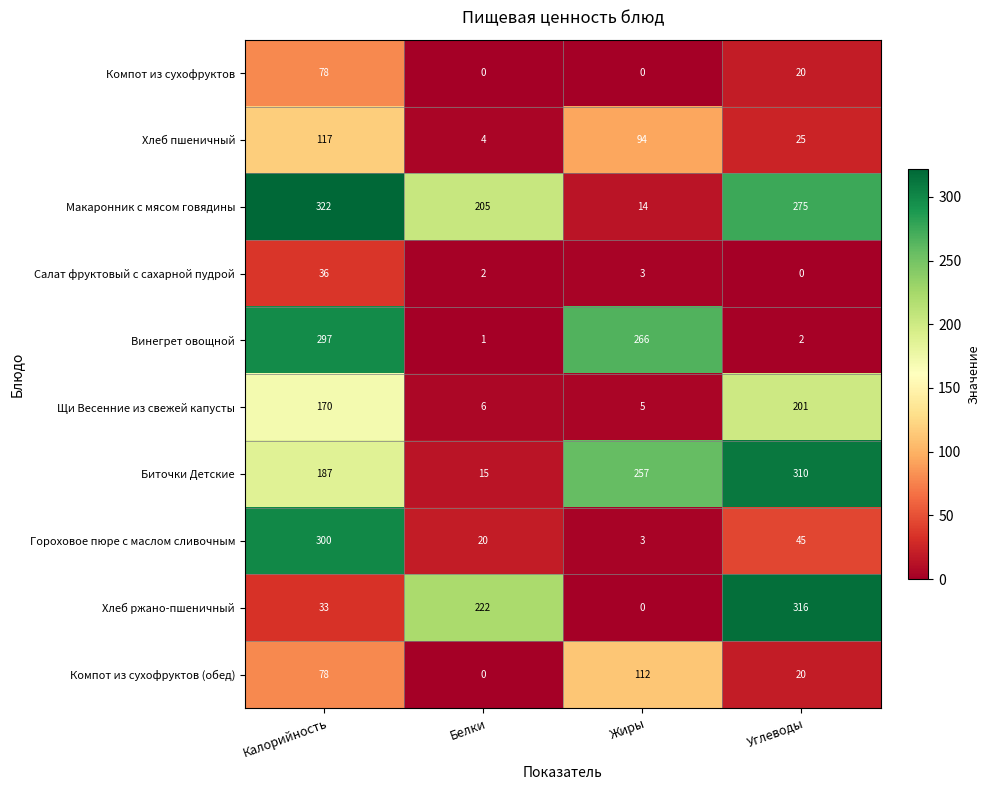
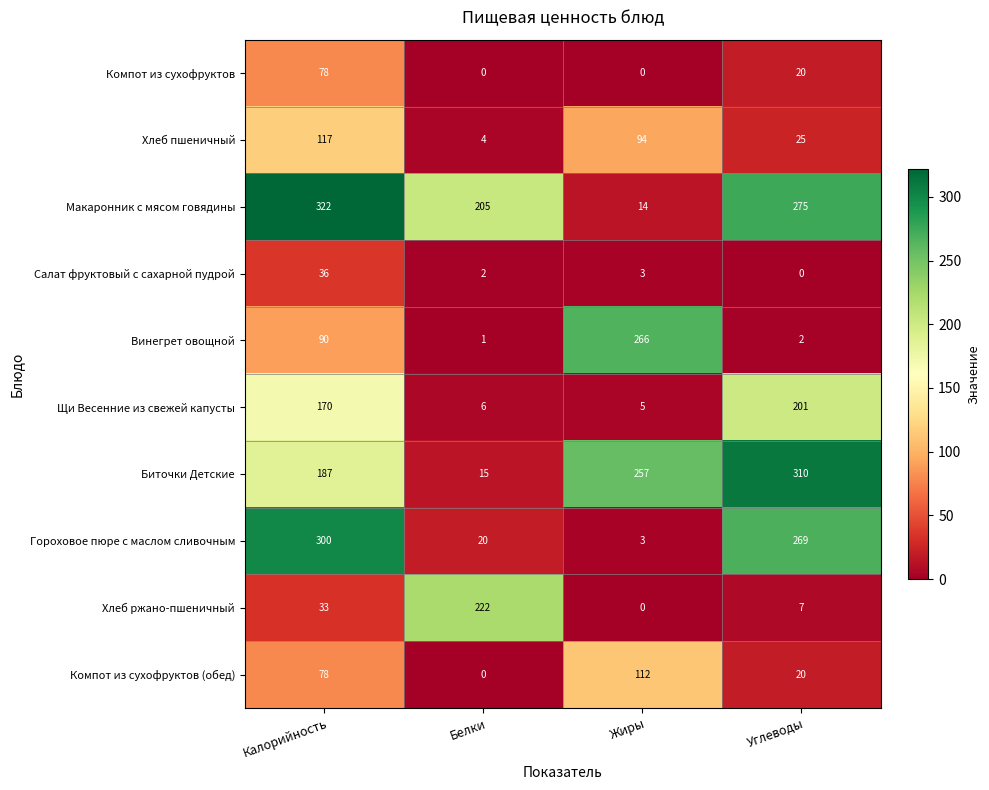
Винегрет овощной, Калорийность: 297 -> 90
Гороховое пюре с маслом сливочным, Углеводы: 45 -> 269
Хлеб ржано-пшеничный, Углеводы: 316 -> 7
